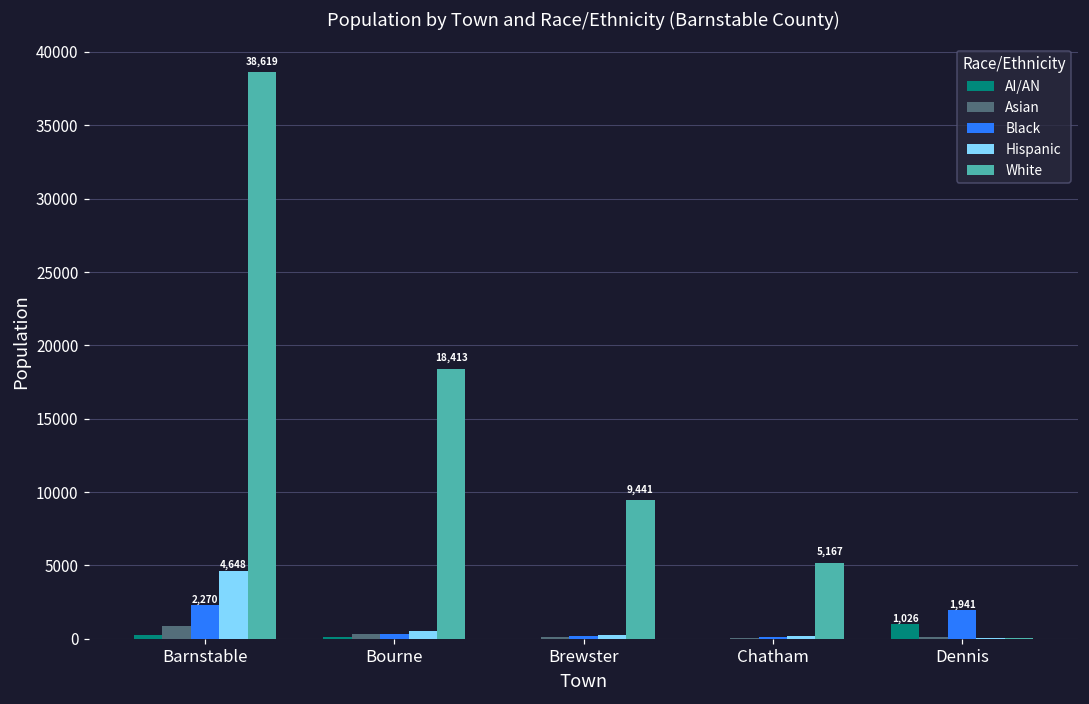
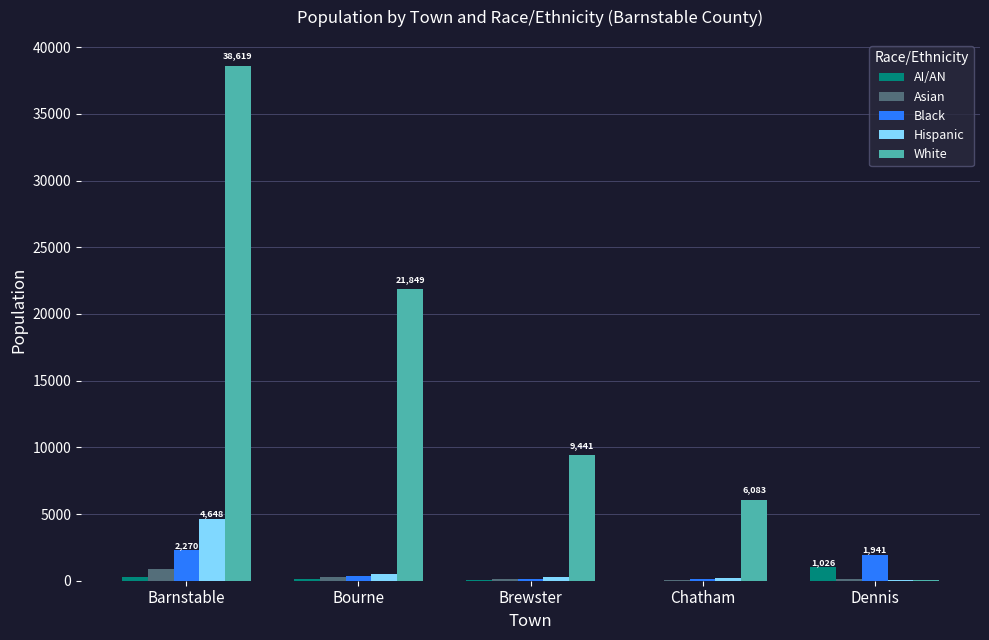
White, Bourne: 18,413 -> 21,849
White, Chatham: 5,167 -> 6,083
